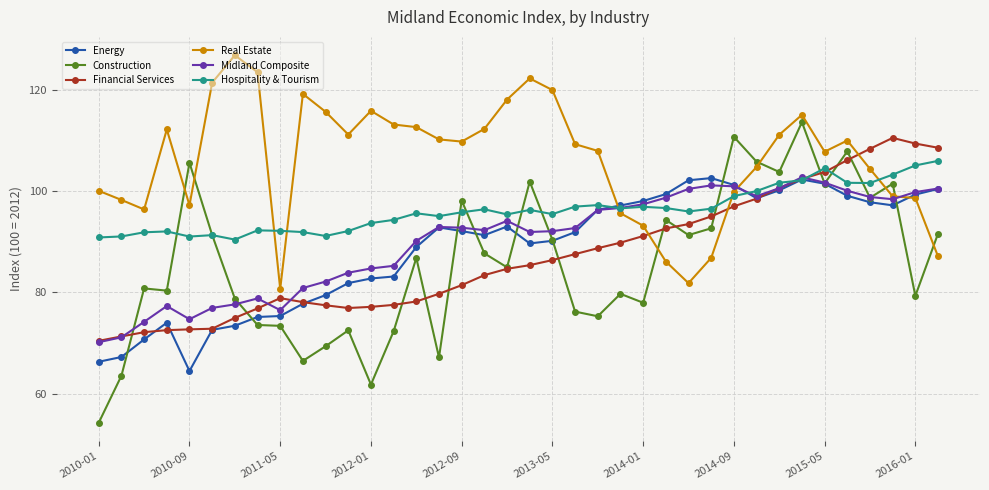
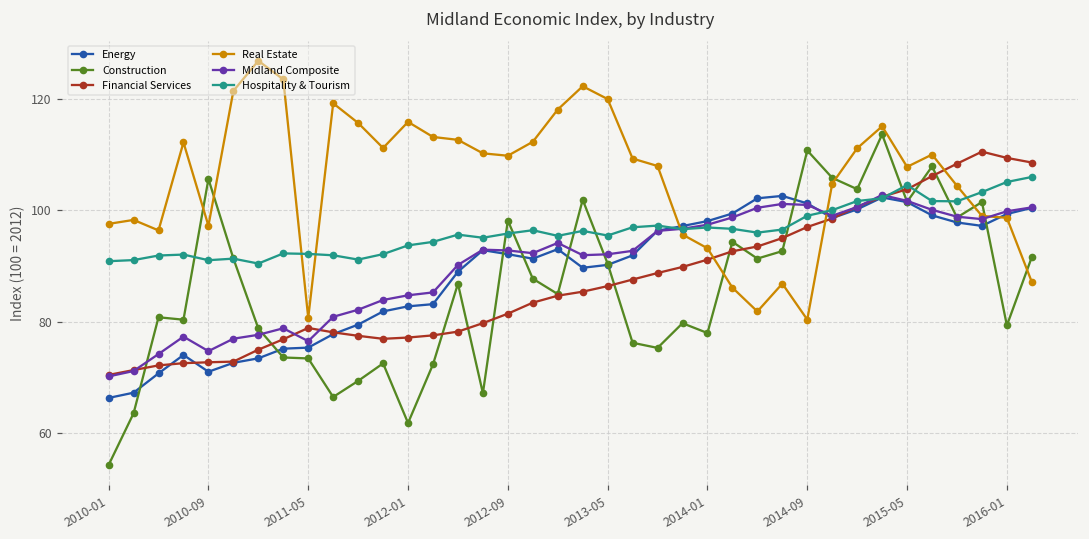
Real Estate, 2010-01: 100 -> 98
Energy, 2010-09: 64 -> 71
Real Estate, 2014-09: 100 -> 80
